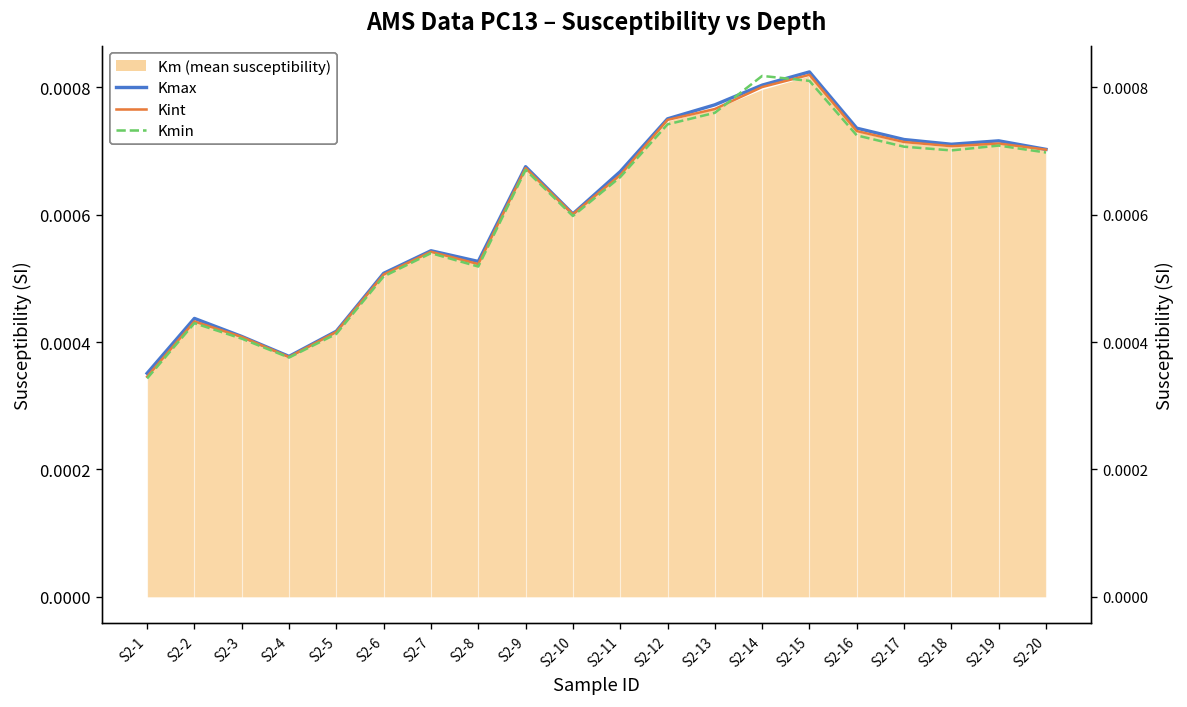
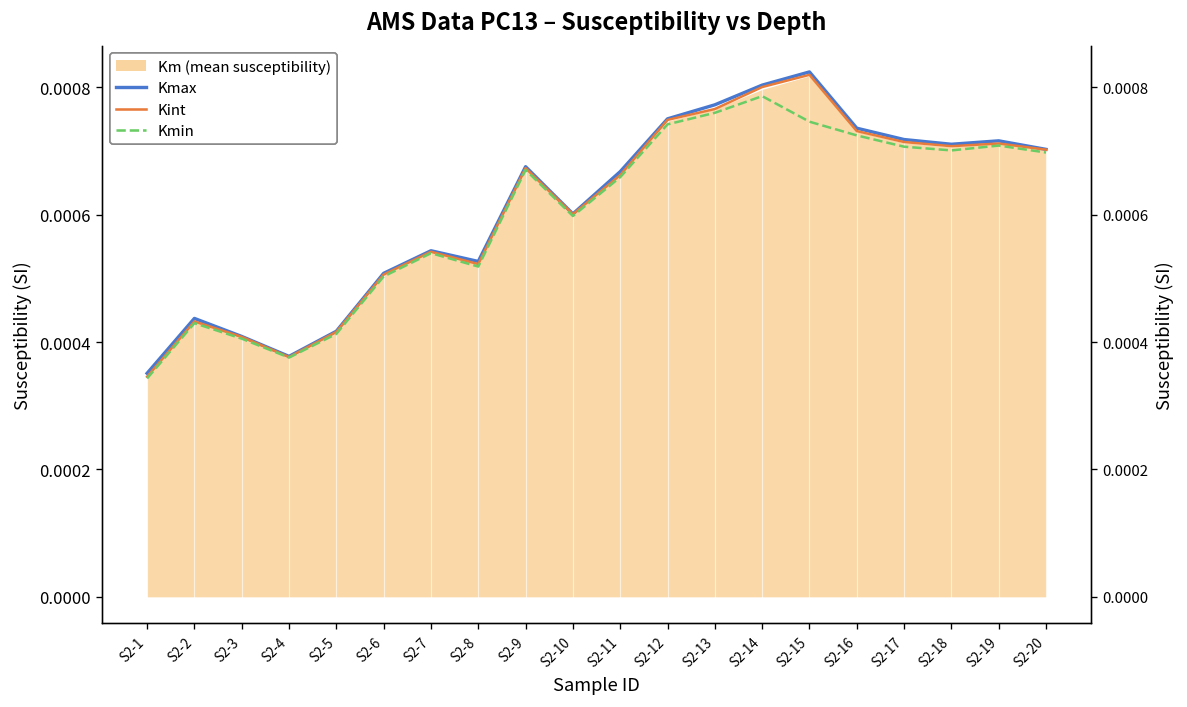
Kmin, S2-14: 0.00082 -> 0.00079
Kmin, S2-15: 0.00081 -> 0.00075
